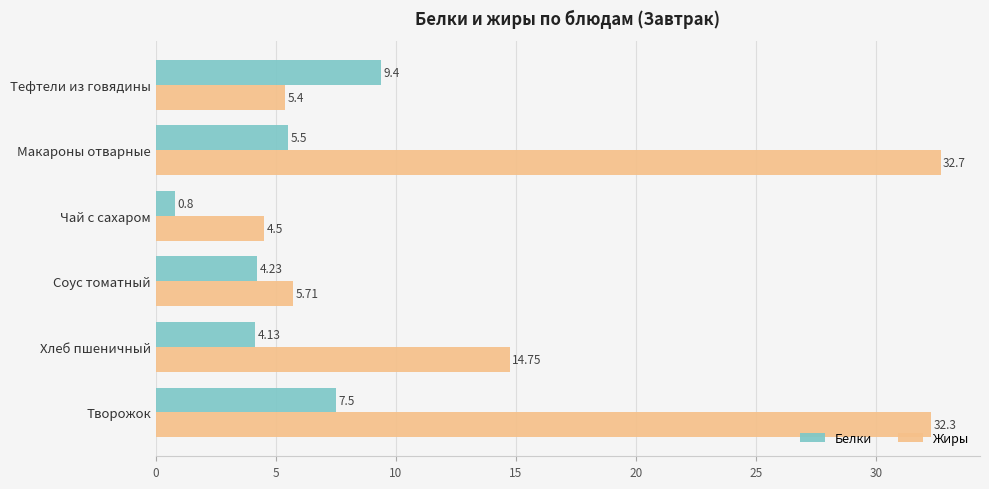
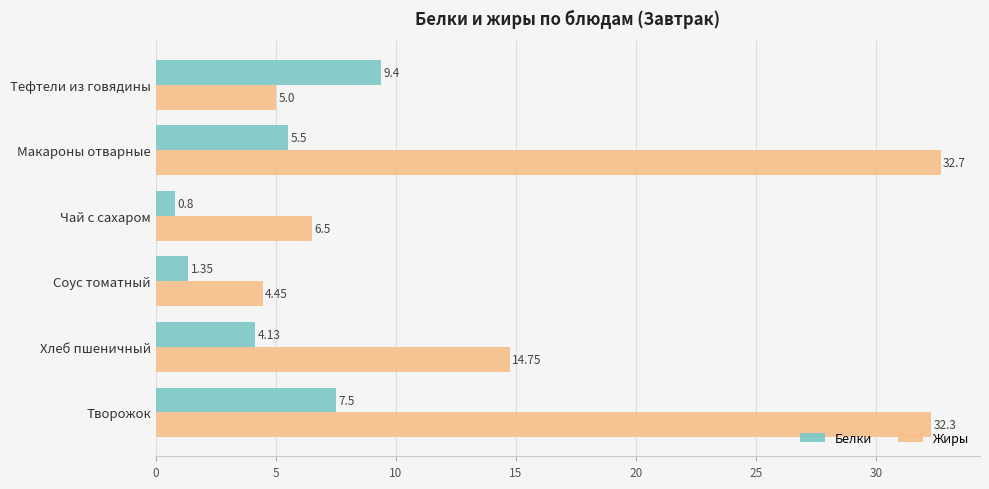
Жиры, Тефтели из говядины: 5.4 -> 5.0
Жиры, Чай с сахаром: 4.5 -> 6.5
Белки, Соус томатный: 4.23 -> 1.35
Жиры, Соус томатный: 5.71 -> 4.45
